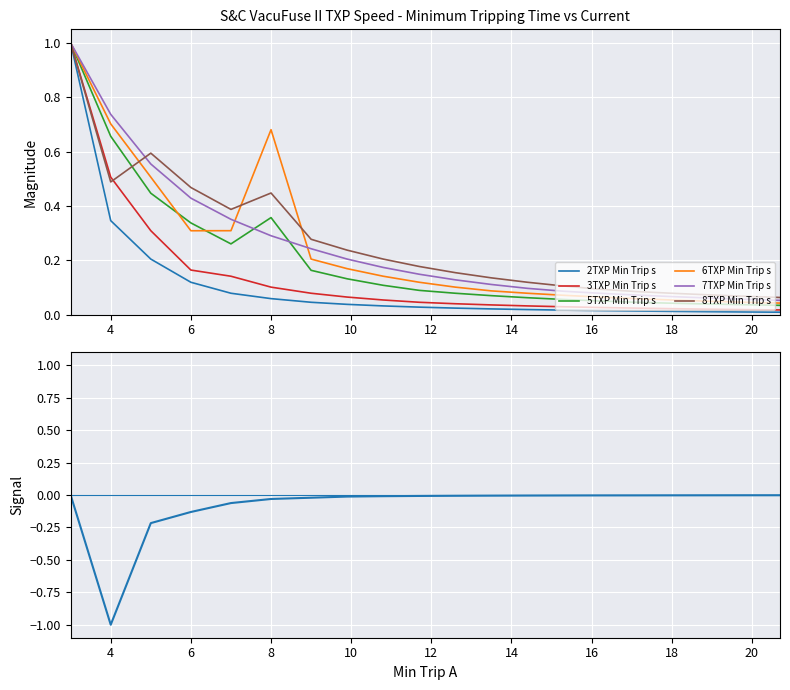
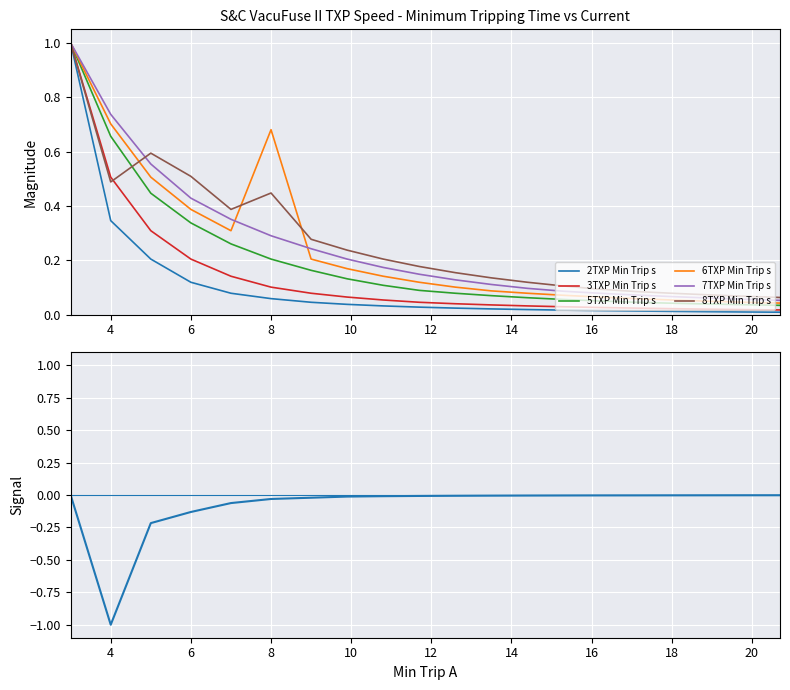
S&C VacuFuse II TXP Speed - Minimum Tripping Time vs Current, 3TXP Min Trip s, 6: 0.16 -> 0.20
S&C VacuFuse II TXP Speed - Minimum Tripping Time vs Current, 6TXP Min Trip s, 6: 0.31 -> 0.39
S&C VacuFuse II TXP Speed - Minimum Tripping Time vs Current, 8TXP Min Trip s, 6: 0.47 -> 0.51
S&C VacuFuse II TXP Speed - Minimum Tripping Time vs Current, 5TXP Min Trip s, 8: 0.36 -> 0.20
